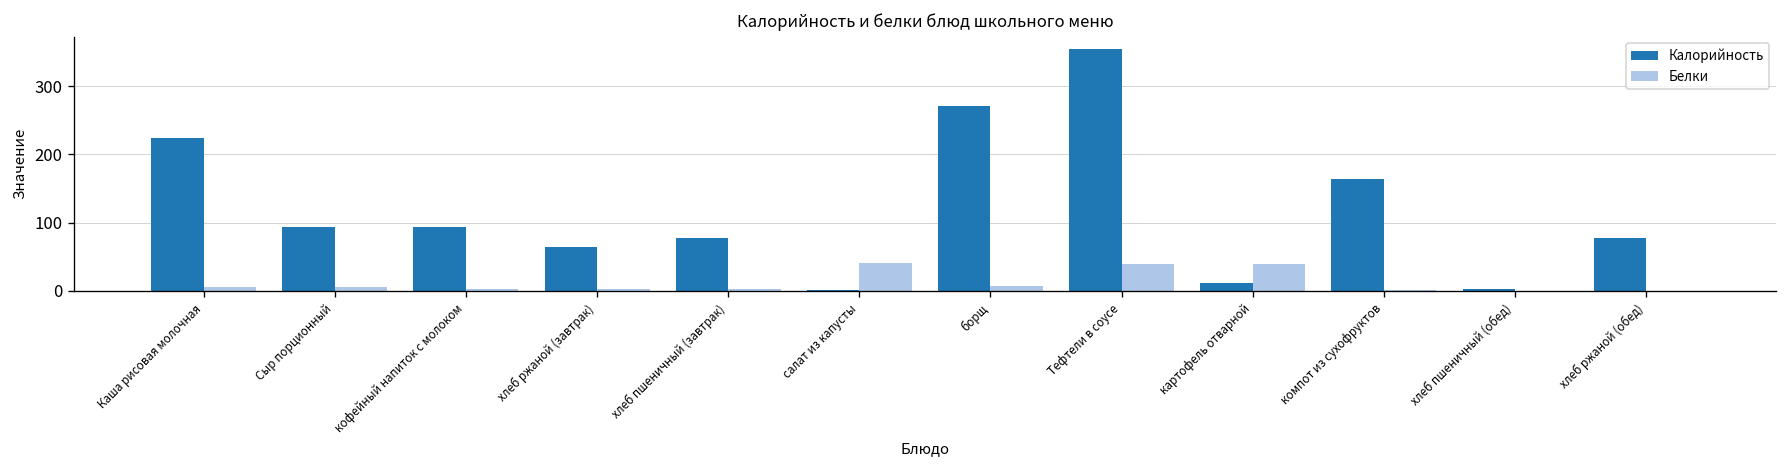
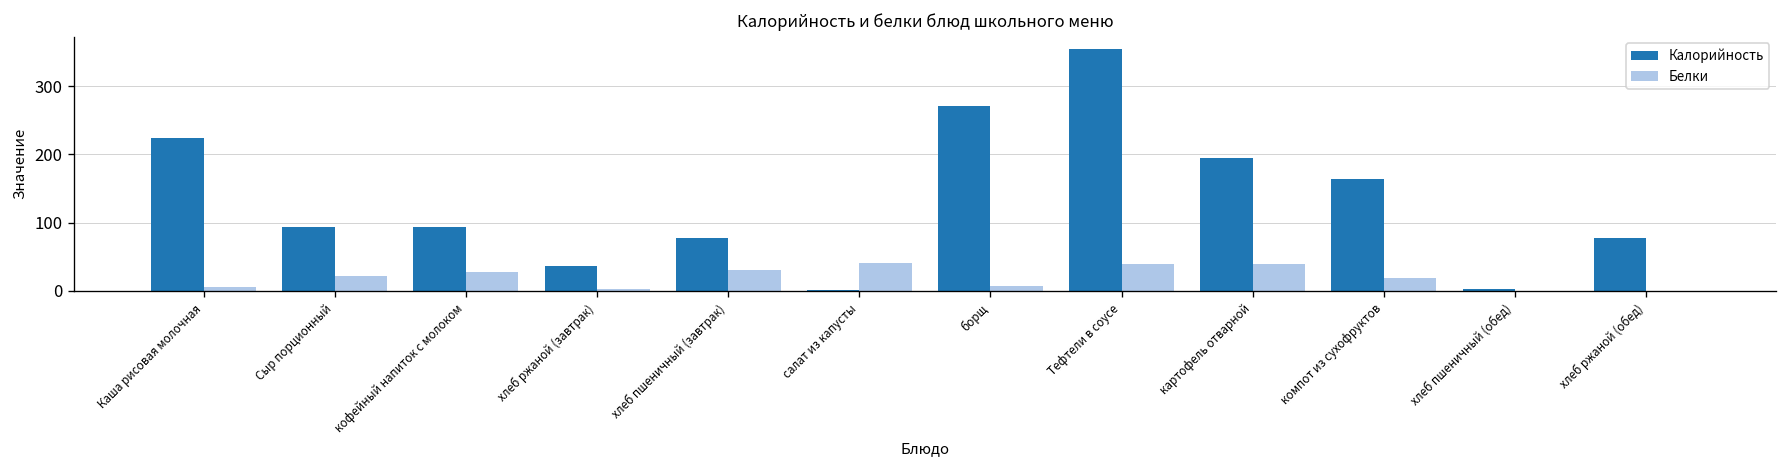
Белки, Сыр порционный: 10 -> 20
Белки, кофейный напиток с молоком: 0 -> 30
Калорийность, хлеб ржаной (завтрак): 60 -> 40
Белки, хлеб пшеничный (завтрак): 0 -> 30
Калорийность, картофель отварной: 10 -> 190
Белки, компот из сухофруктов: 0 -> 20
